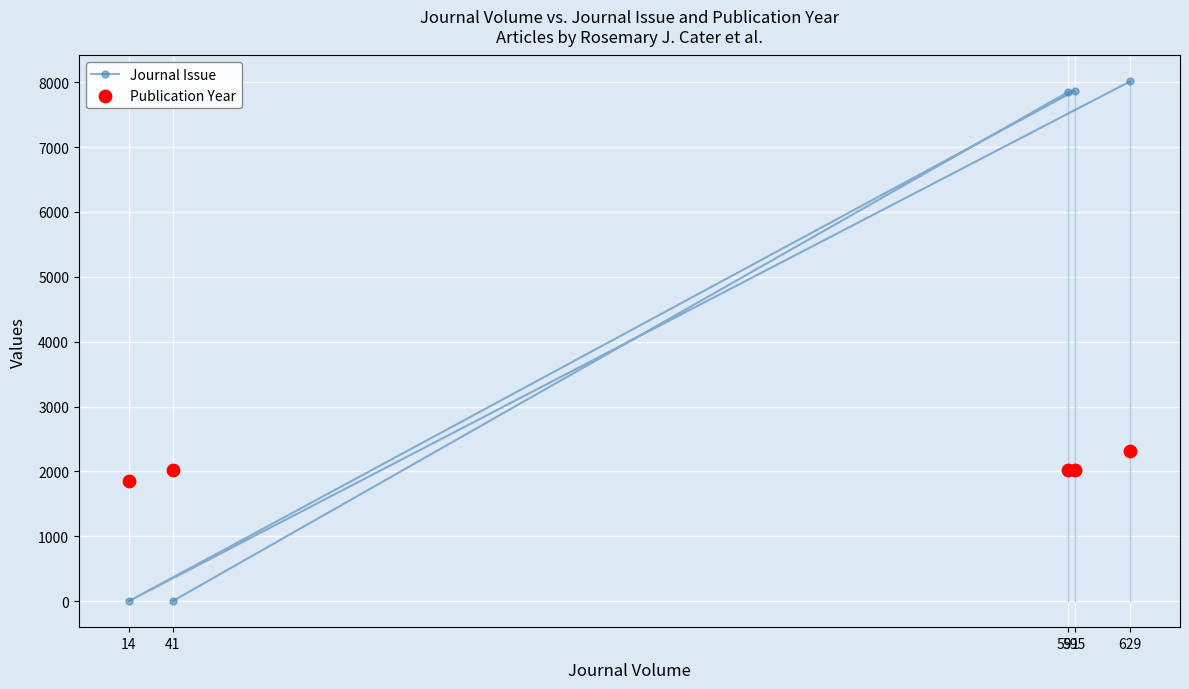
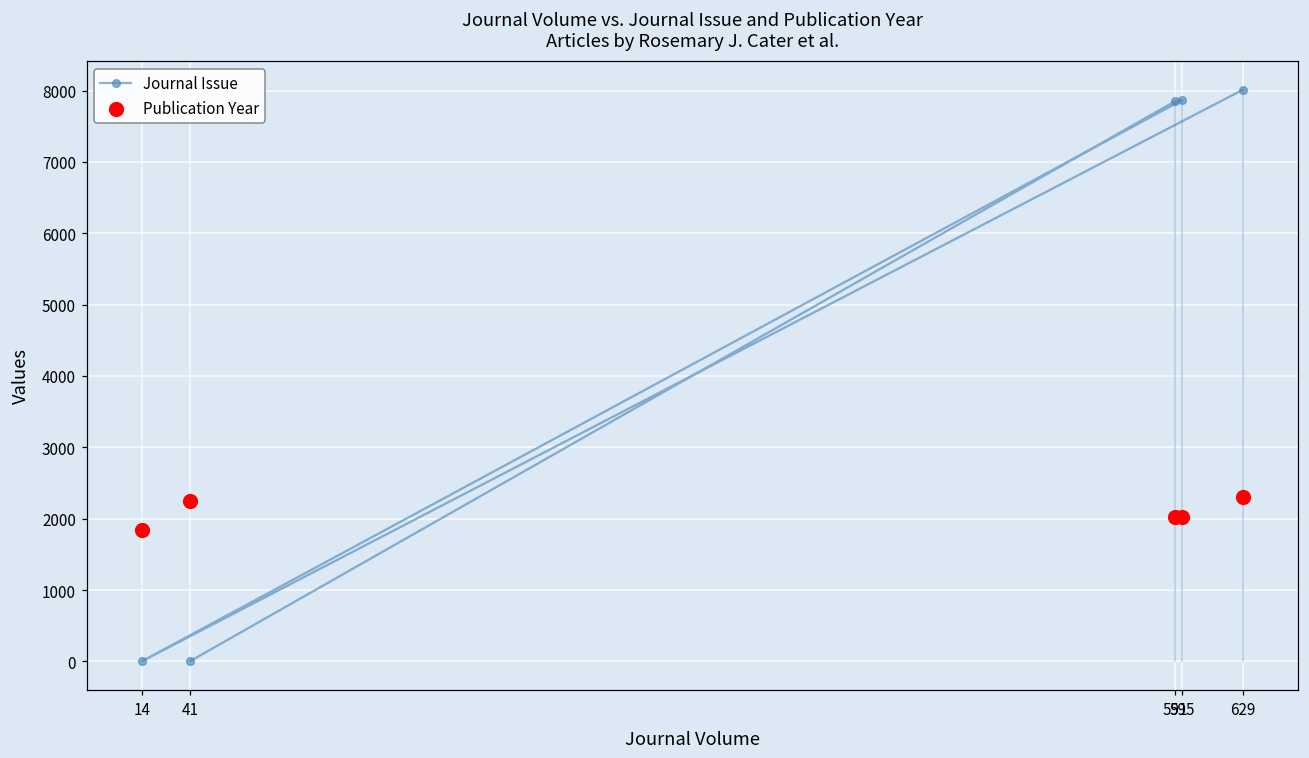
Publication Year, 41: 2000 -> 2300
